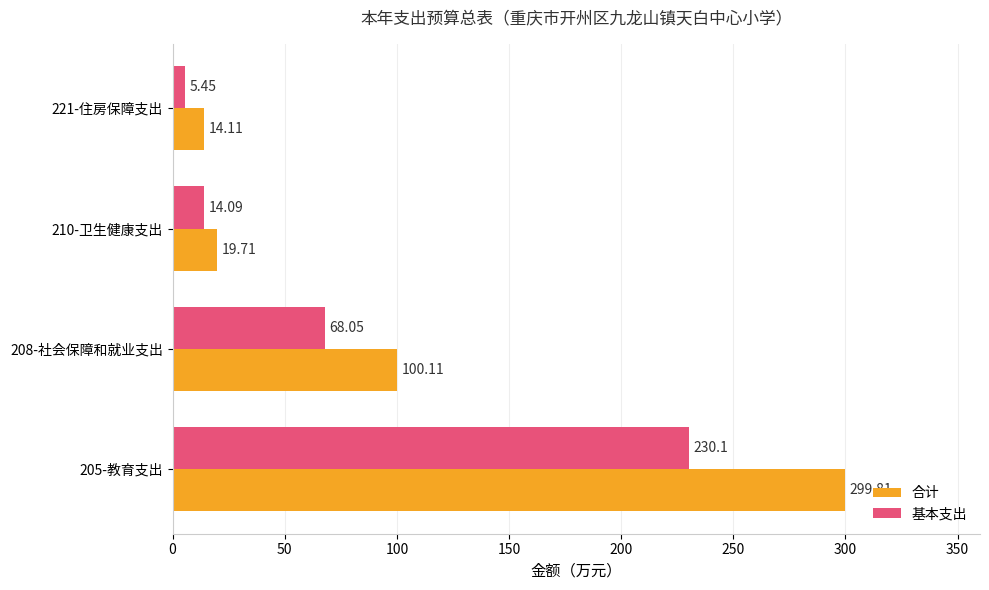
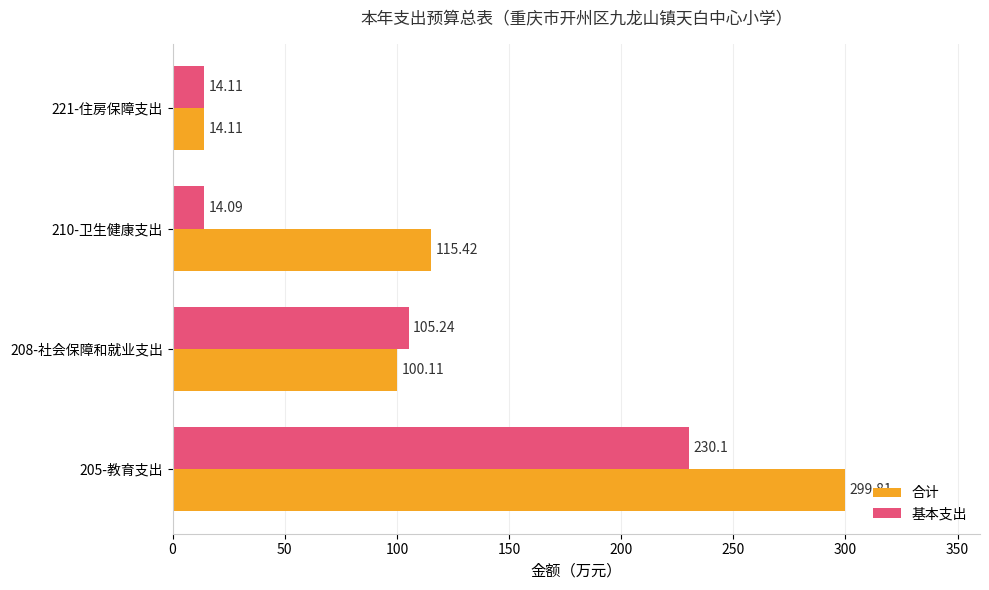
基本支出, 221-住房保障支出: 5.45 -> 14.11
合计, 210-卫生健康支出: 19.71 -> 115.42
基本支出, 208-社会保障和就业支出: 68.05 -> 105.24
